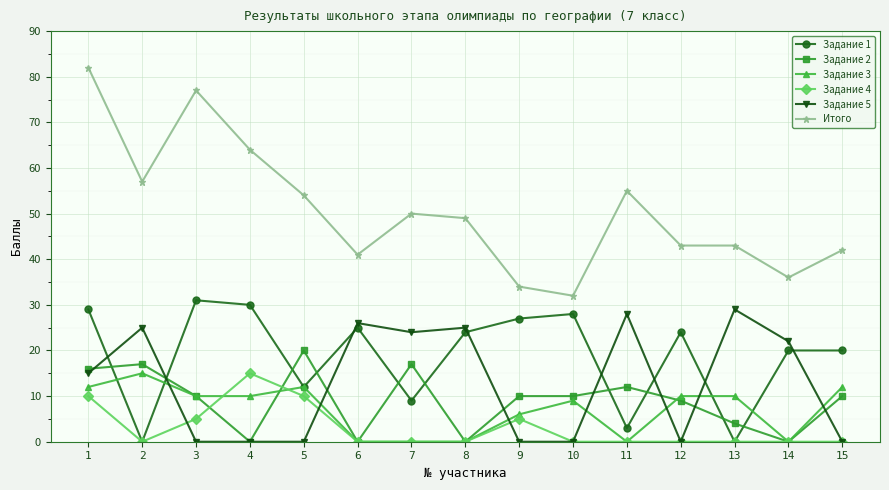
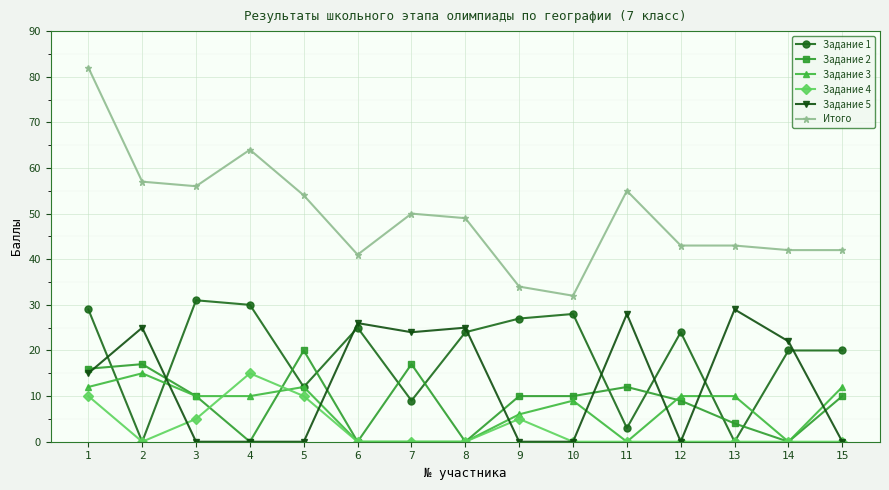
Итого, 3: 77 -> 56
Итого, 14: 36 -> 42
